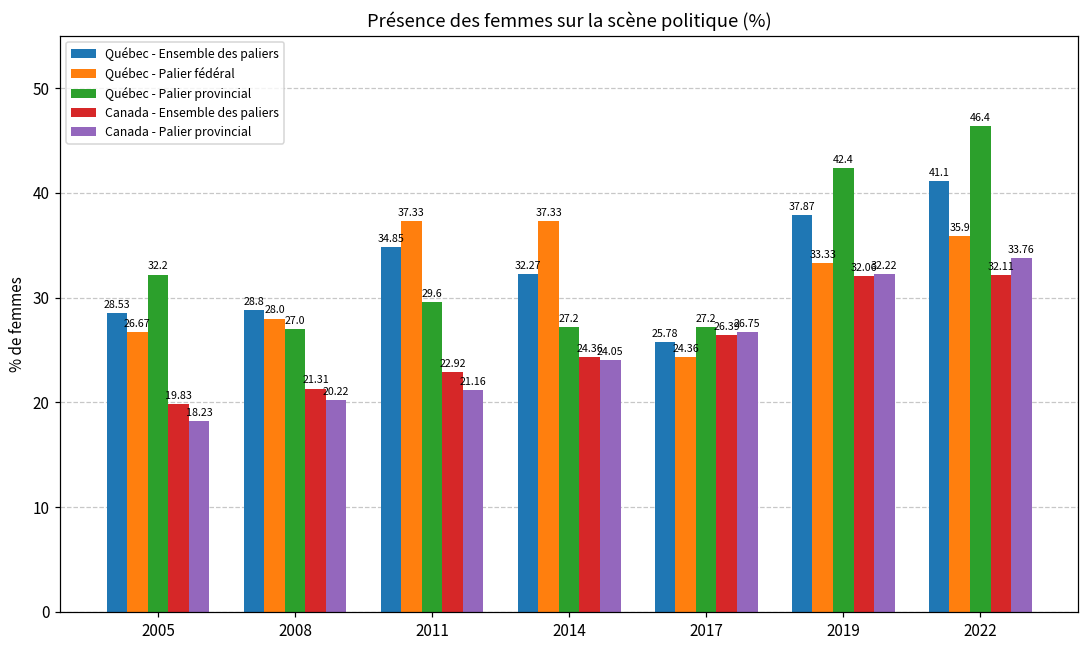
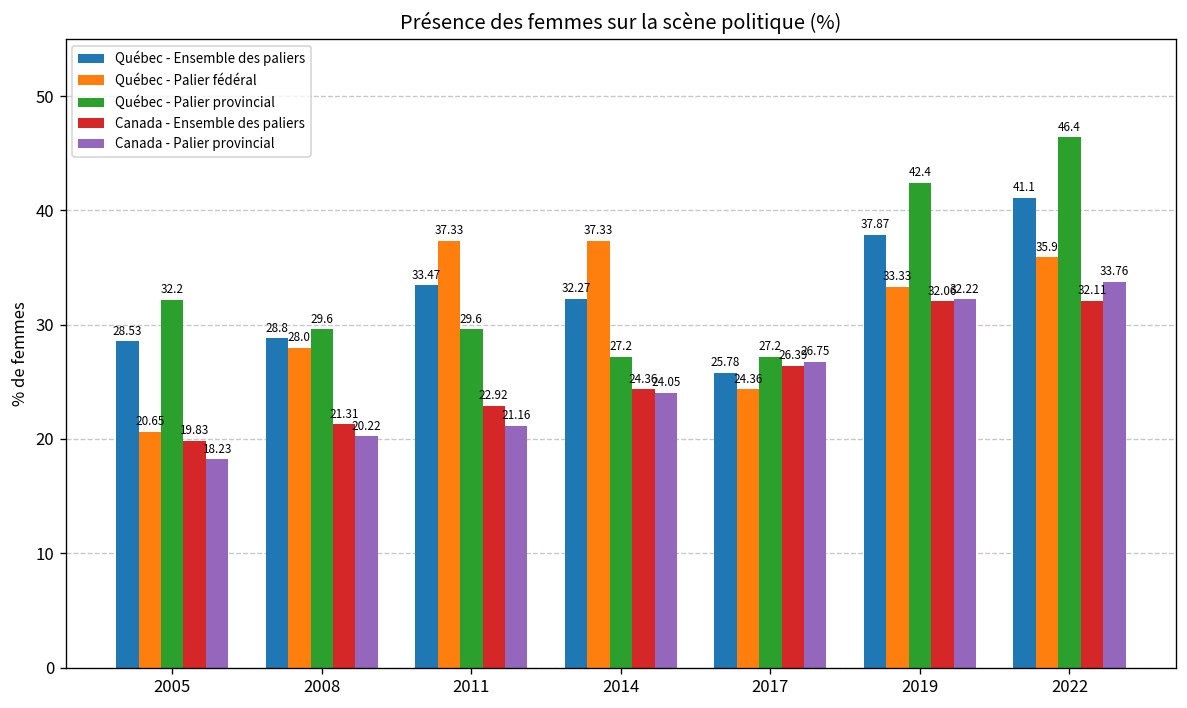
Québec - Palier fédéral, 2005: 26.67 -> 20.65
Québec - Palier provincial, 2008: 27.0 -> 29.6
Québec - Ensemble des paliers, 2011: 34.85 -> 33.47
